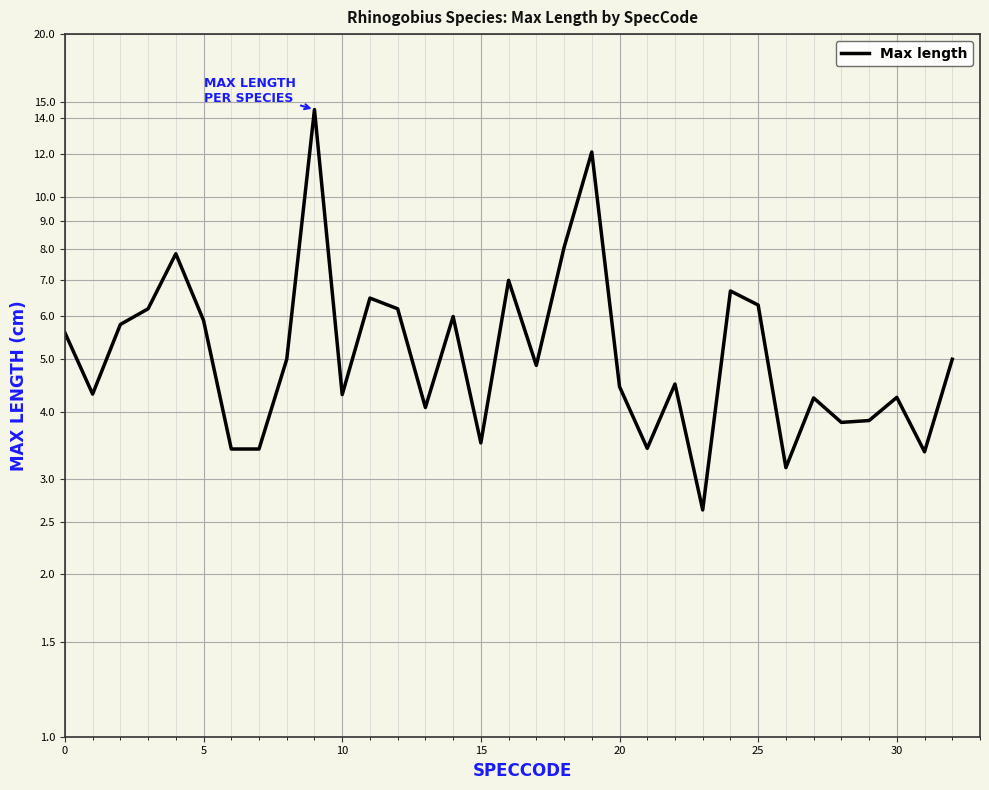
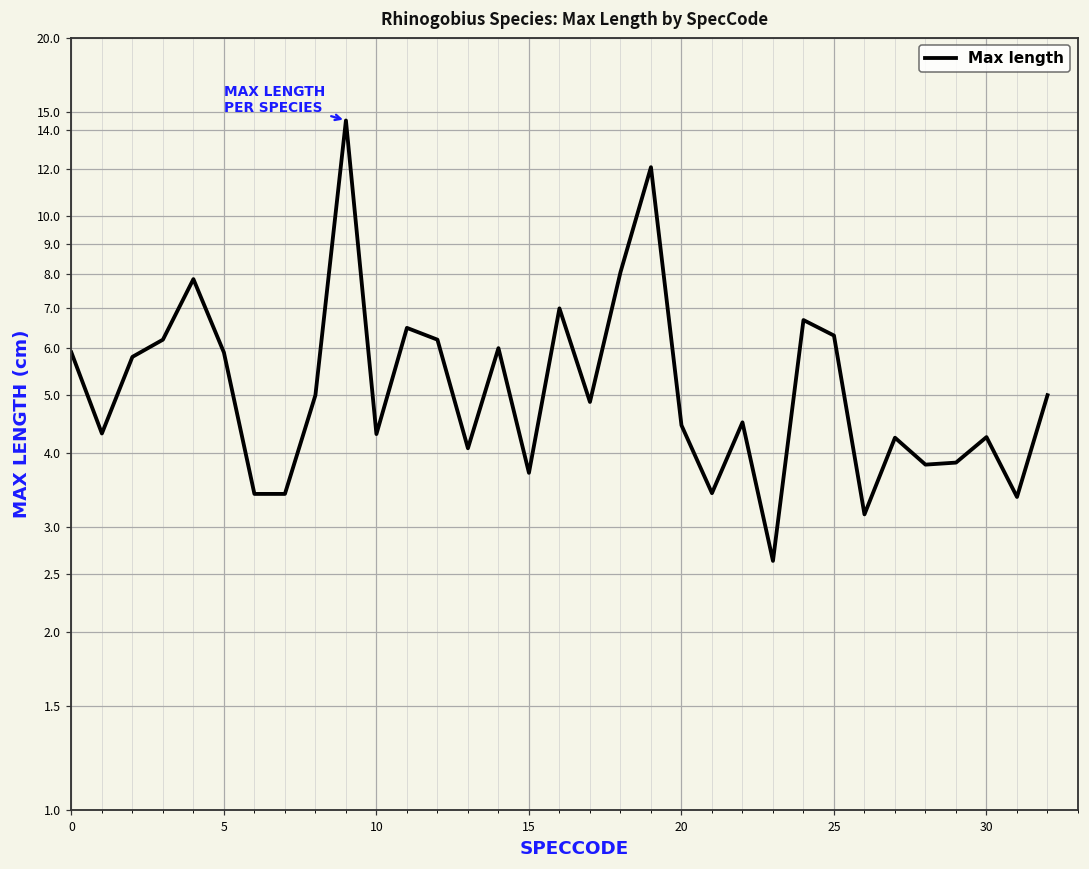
0: 5.6 -> 5.9
15: 3.5 -> 3.7
